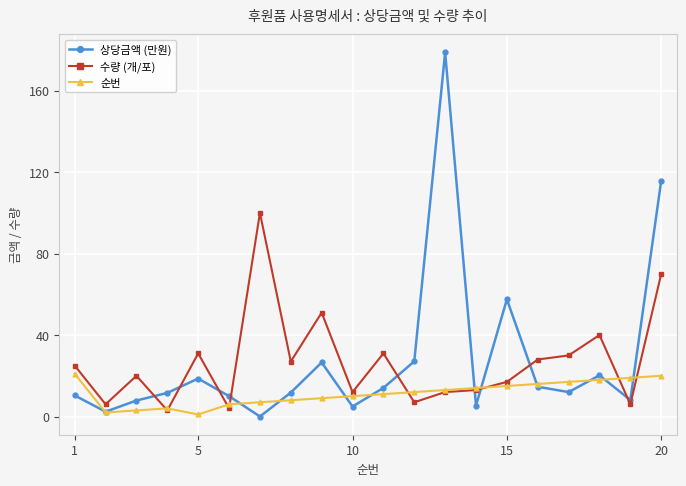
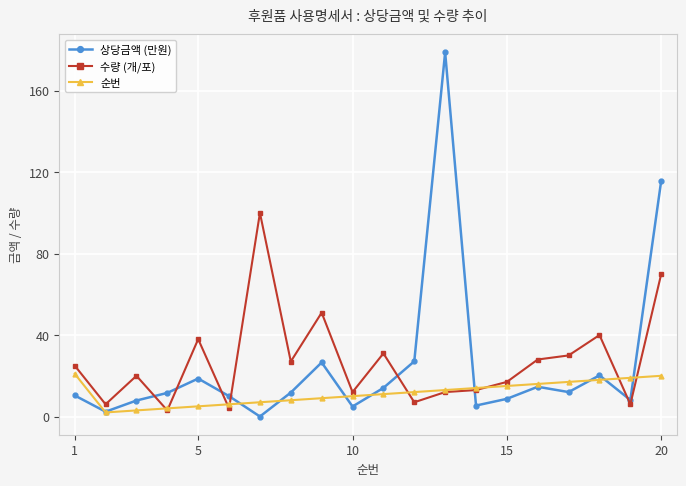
수량 (개/포), 5: 31 -> 38
순번, 5: 1 -> 5
상당금액 (만원), 15: 58 -> 9
